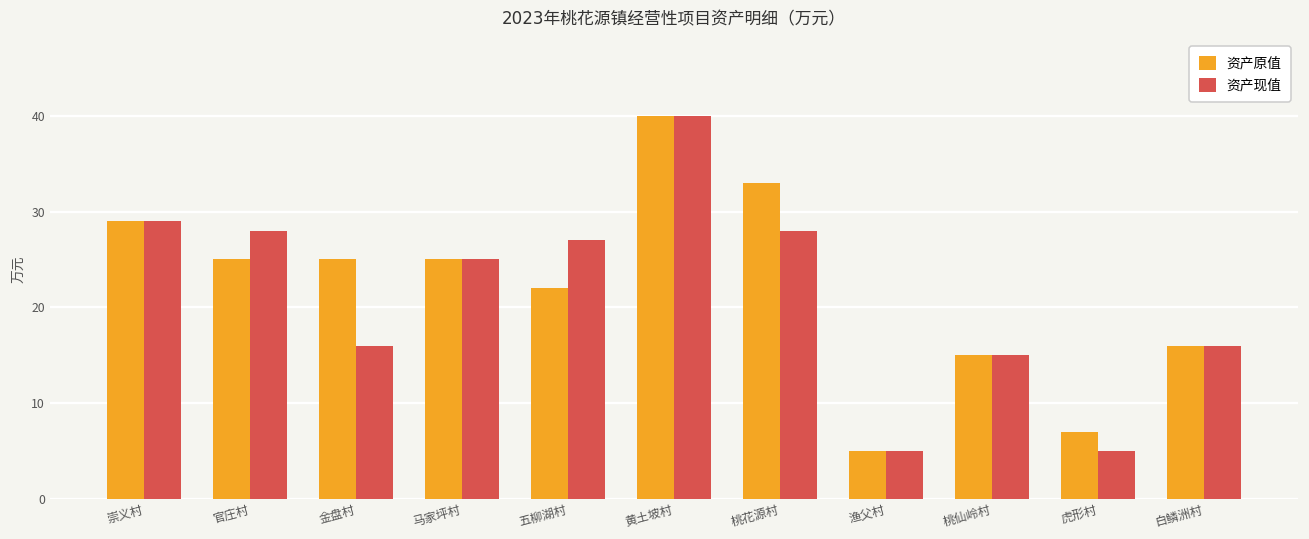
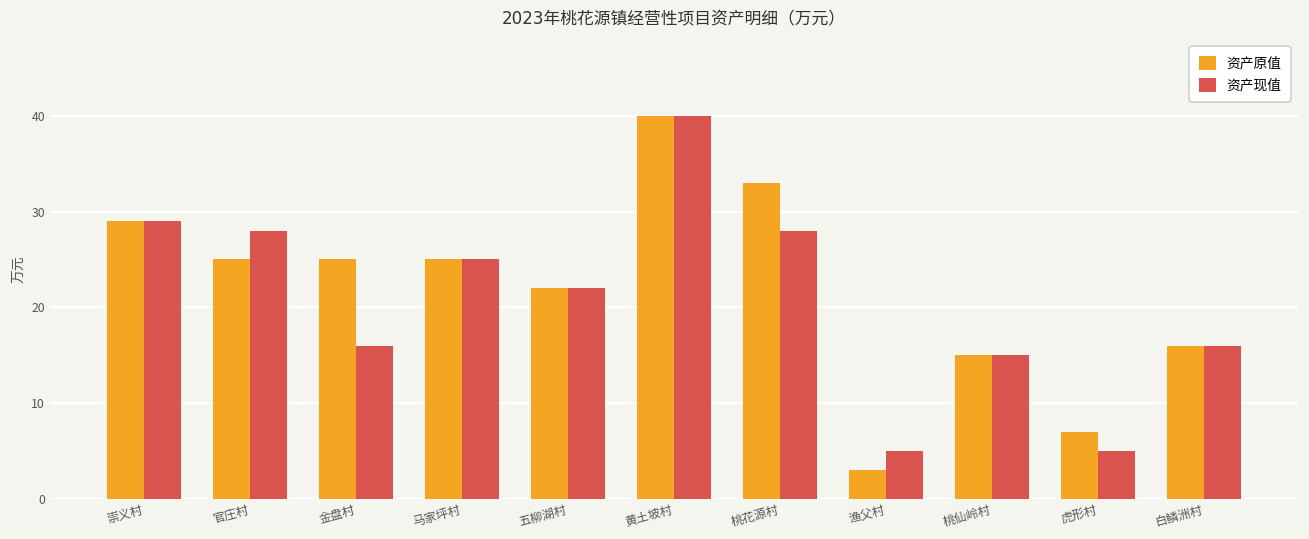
资产现值, 五柳湖村: 27 -> 22
资产原值, 渔父村: 5 -> 3
